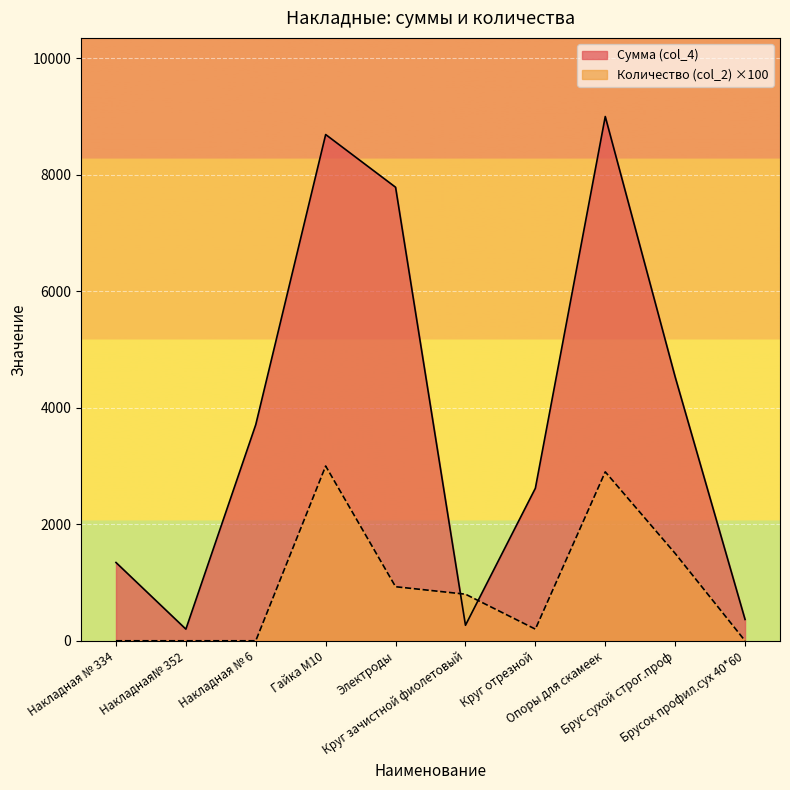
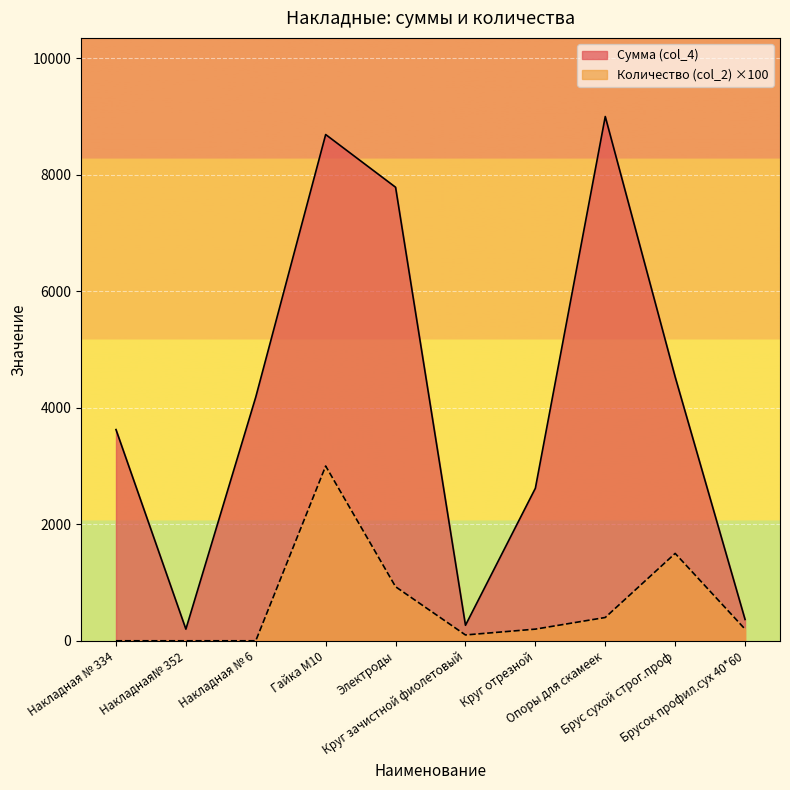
Сумма (col_4), Накладная № 334: 1300 -> 3600
Сумма (col_4), Накладная № 6: 3700 -> 4200
Количество (col_2) ×100, Круг зачистной фиолетовый: 800 -> 100
Количество (col_2) ×100, Опоры для скамеек: 2900 -> 400
Количество (col_2) ×100, Брусок профил.сух 40*60: 0 -> 200
